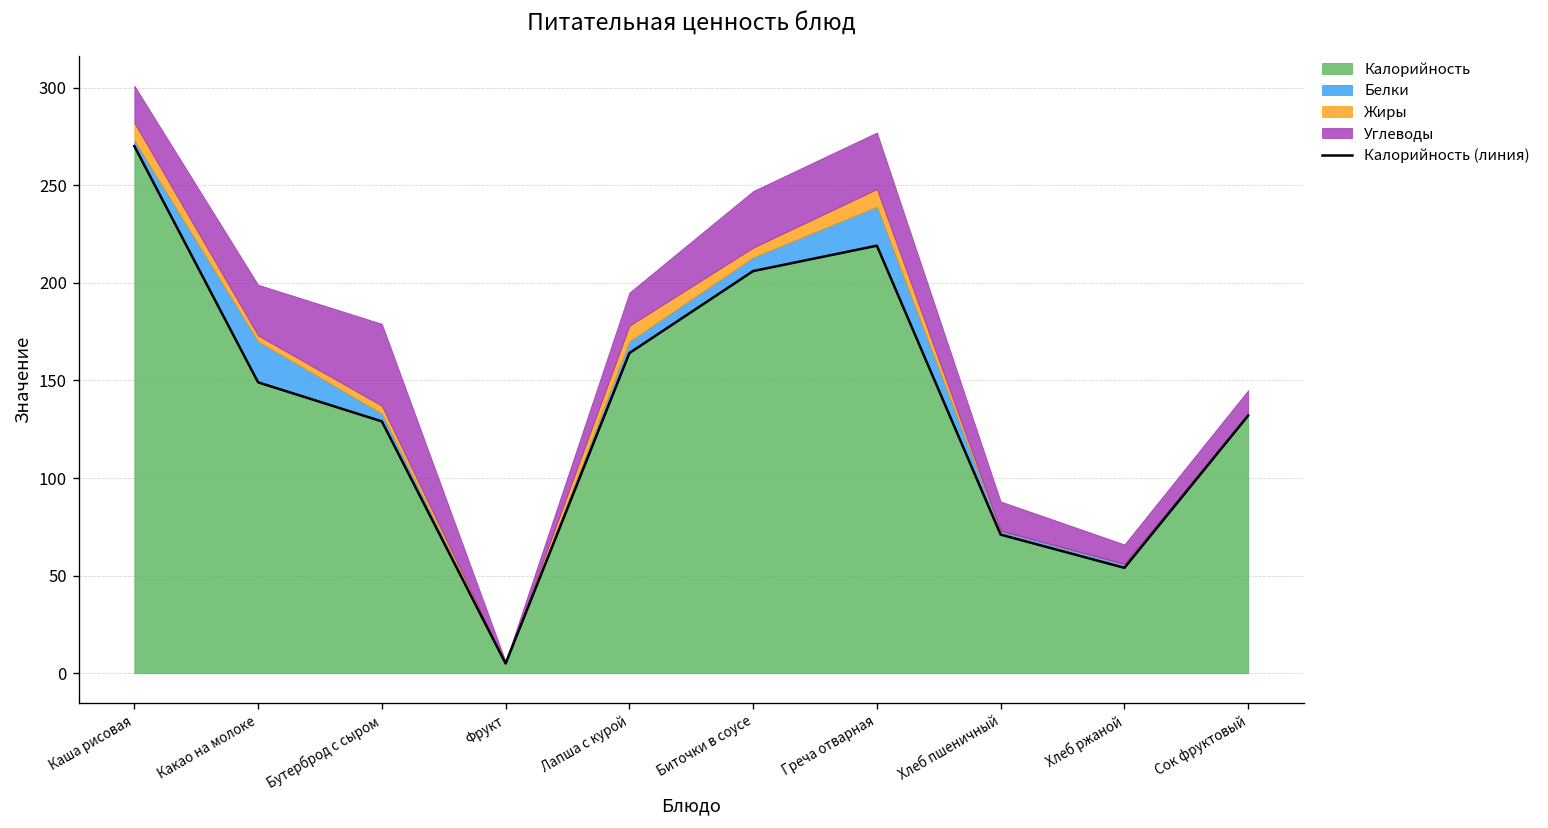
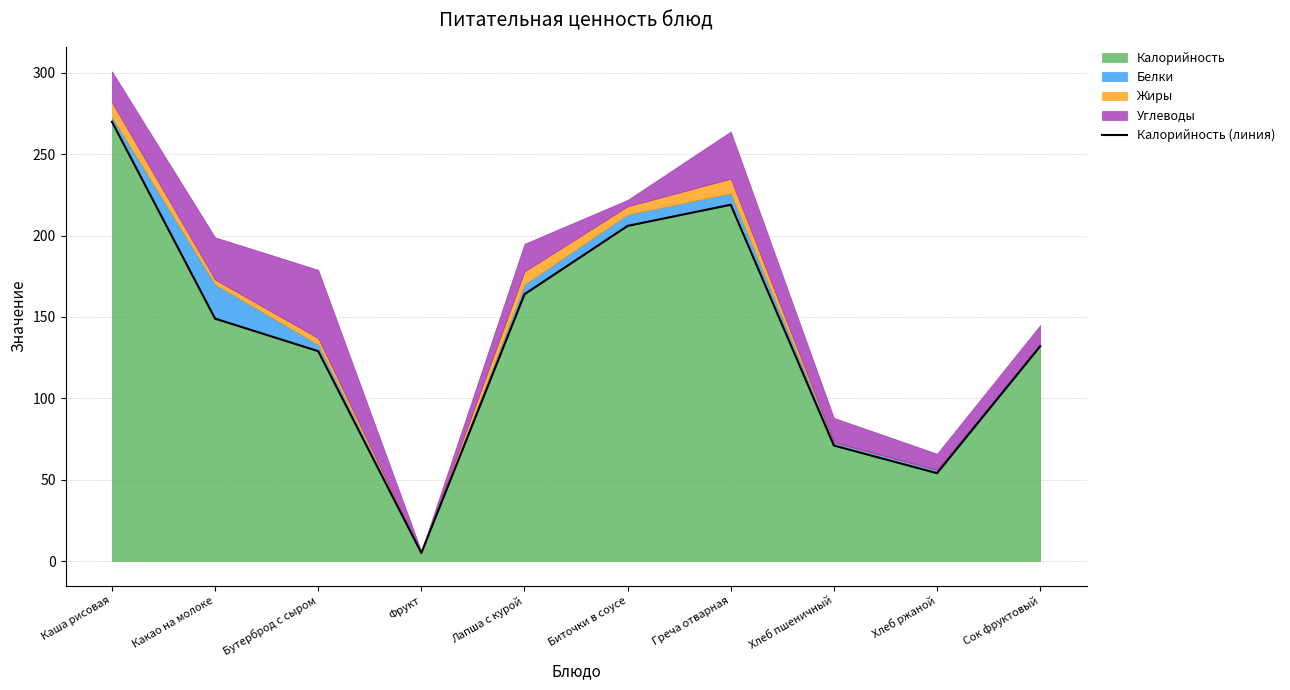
Углеводы, Биточки в соусе: 29 -> 4
Белки, Греча отварная: 20 -> 7
